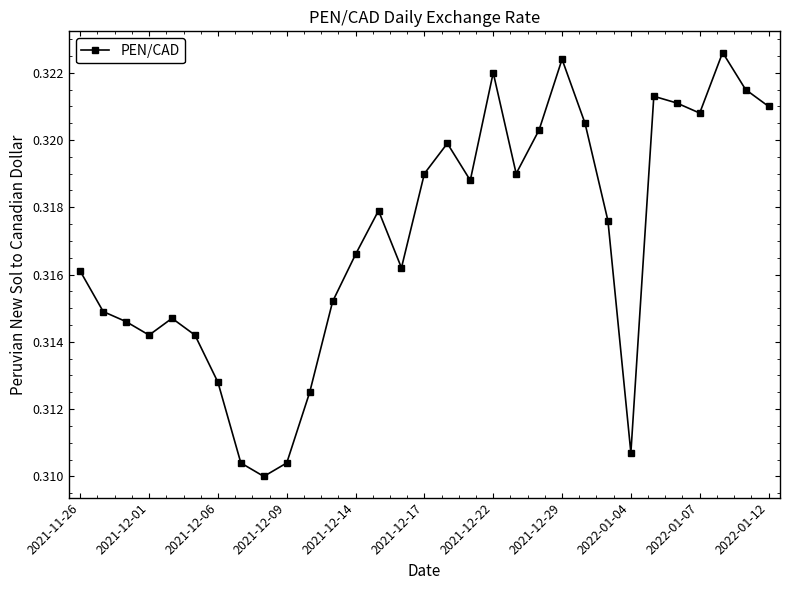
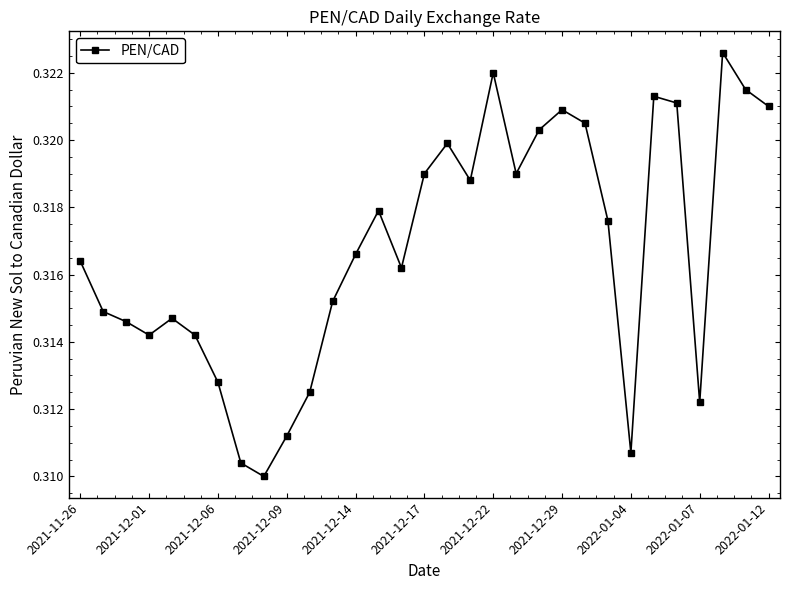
2021-11-26: 0.3161 -> 0.3164
2021-12-09: 0.3104 -> 0.3112
2021-12-29: 0.3224 -> 0.3209
2022-01-07: 0.3208 -> 0.3122
